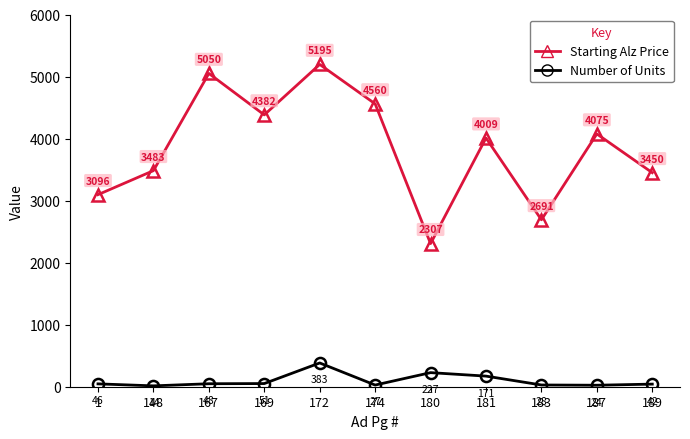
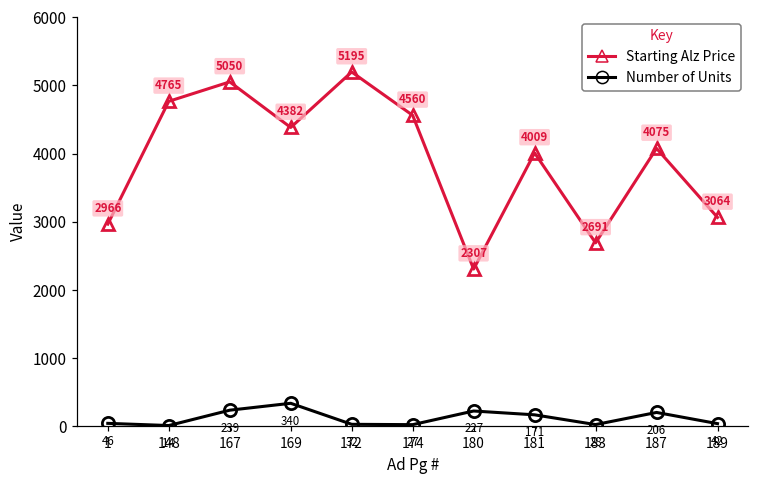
Starting Alz Price, 1: 3096 -> 2966
Starting Alz Price, 148: 3483 -> 4765
Number of Units, 167: 48 -> 239
Number of Units, 169: 51 -> 340
Number of Units, 172: 383 -> 32
Number of Units, 187: 24 -> 206
Starting Alz Price, 189: 3450 -> 3064
